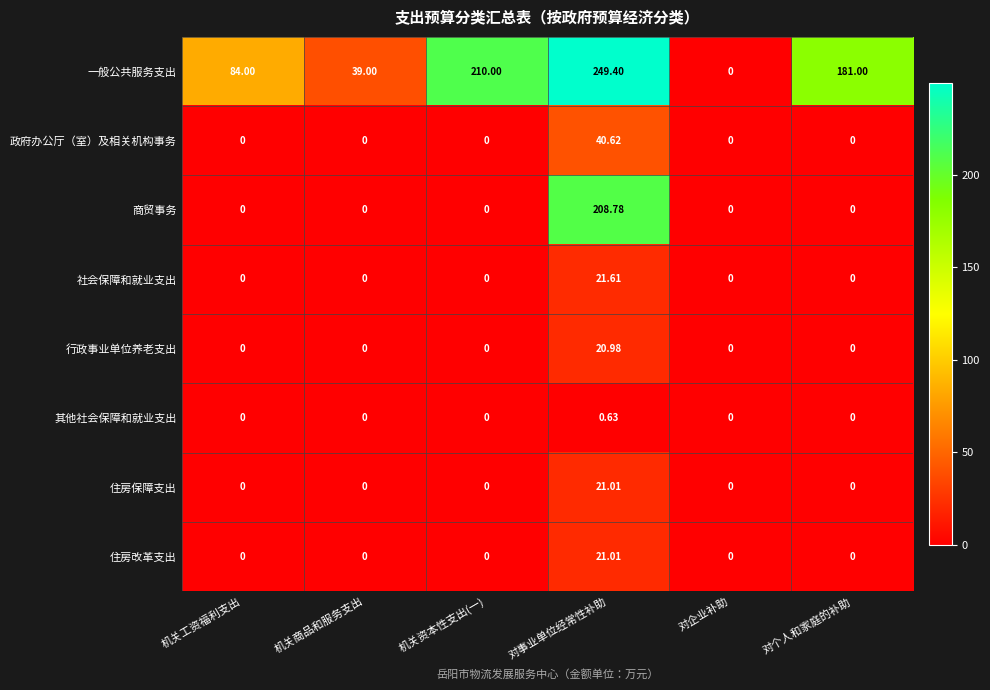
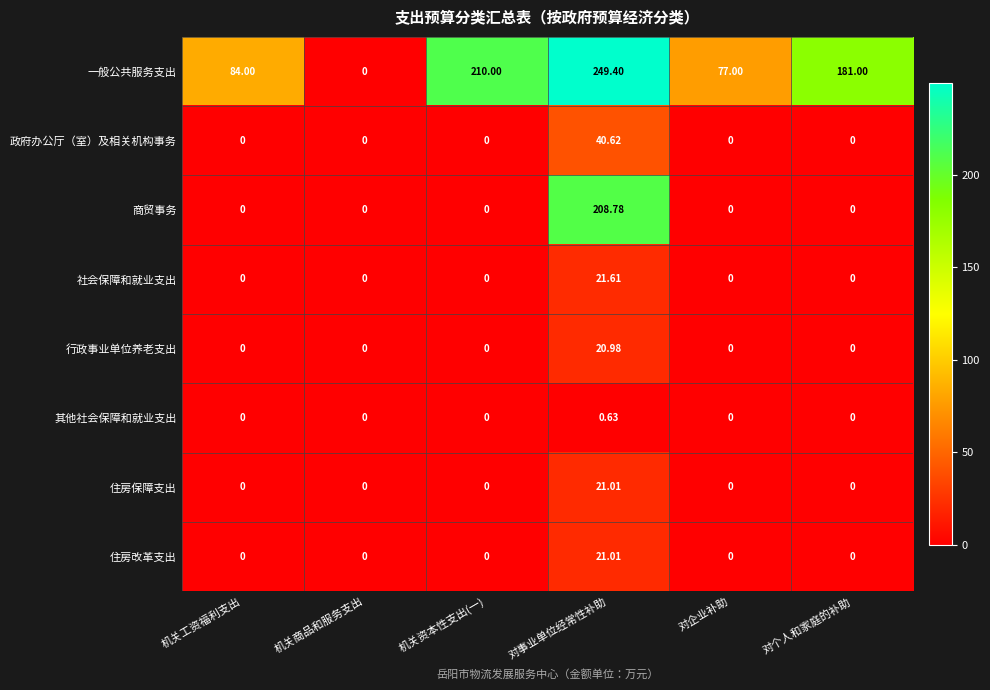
一般公共服务支出, 机关商品和服务支出: 39.00 -> 0
一般公共服务支出, 对企业补助: 0 -> 77.00
